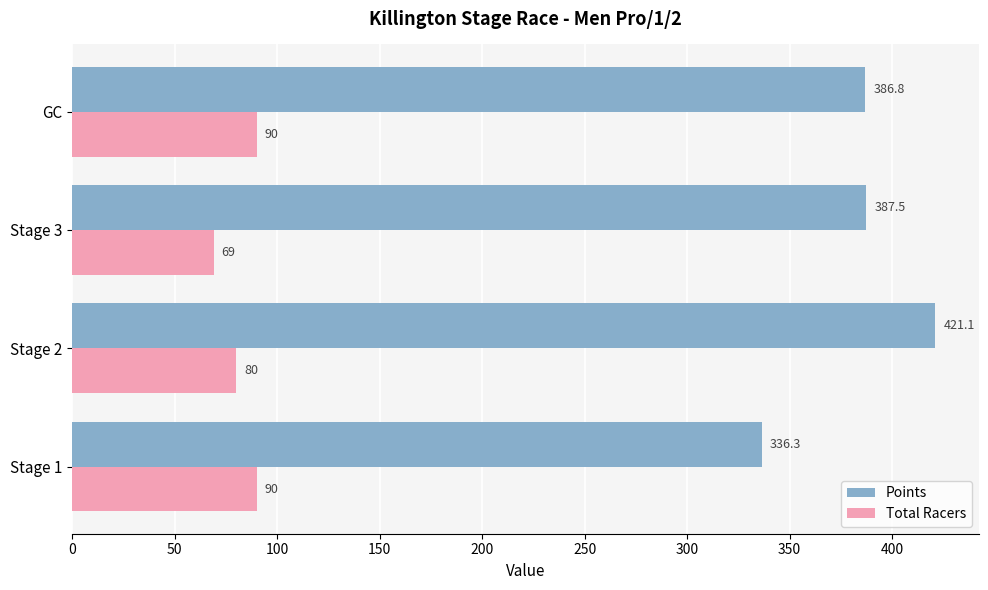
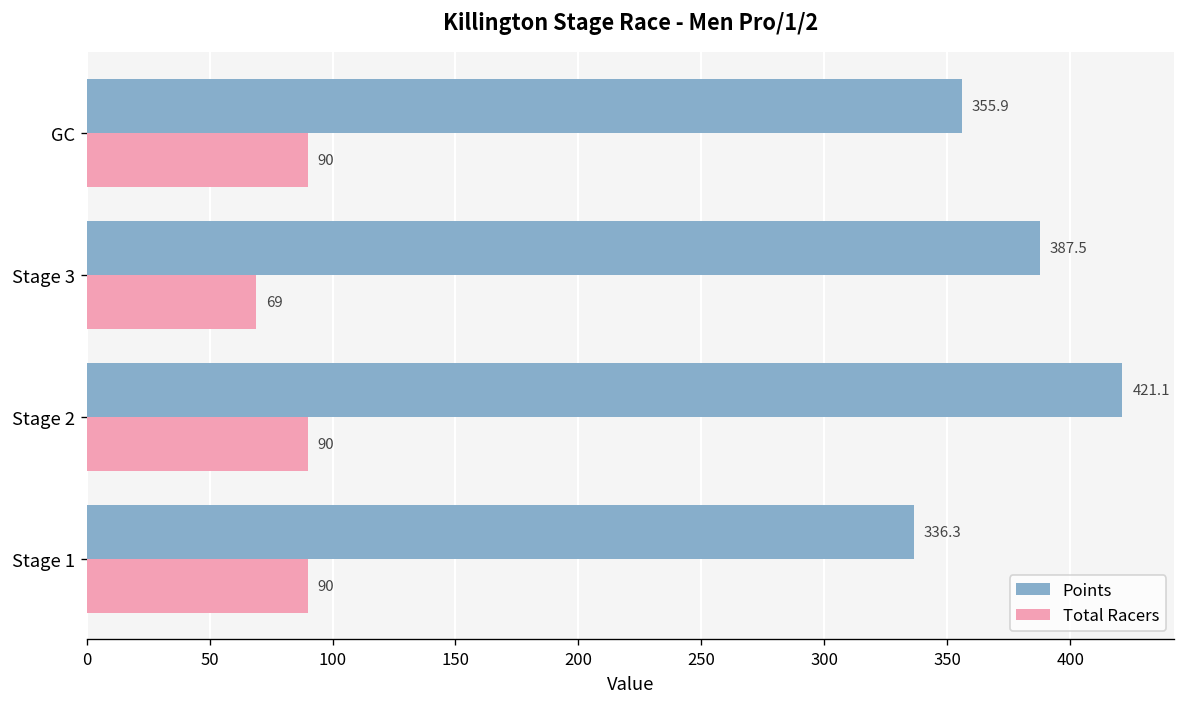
Points, GC: 386.8 -> 355.9
Total Racers, Stage 2: 80 -> 90
